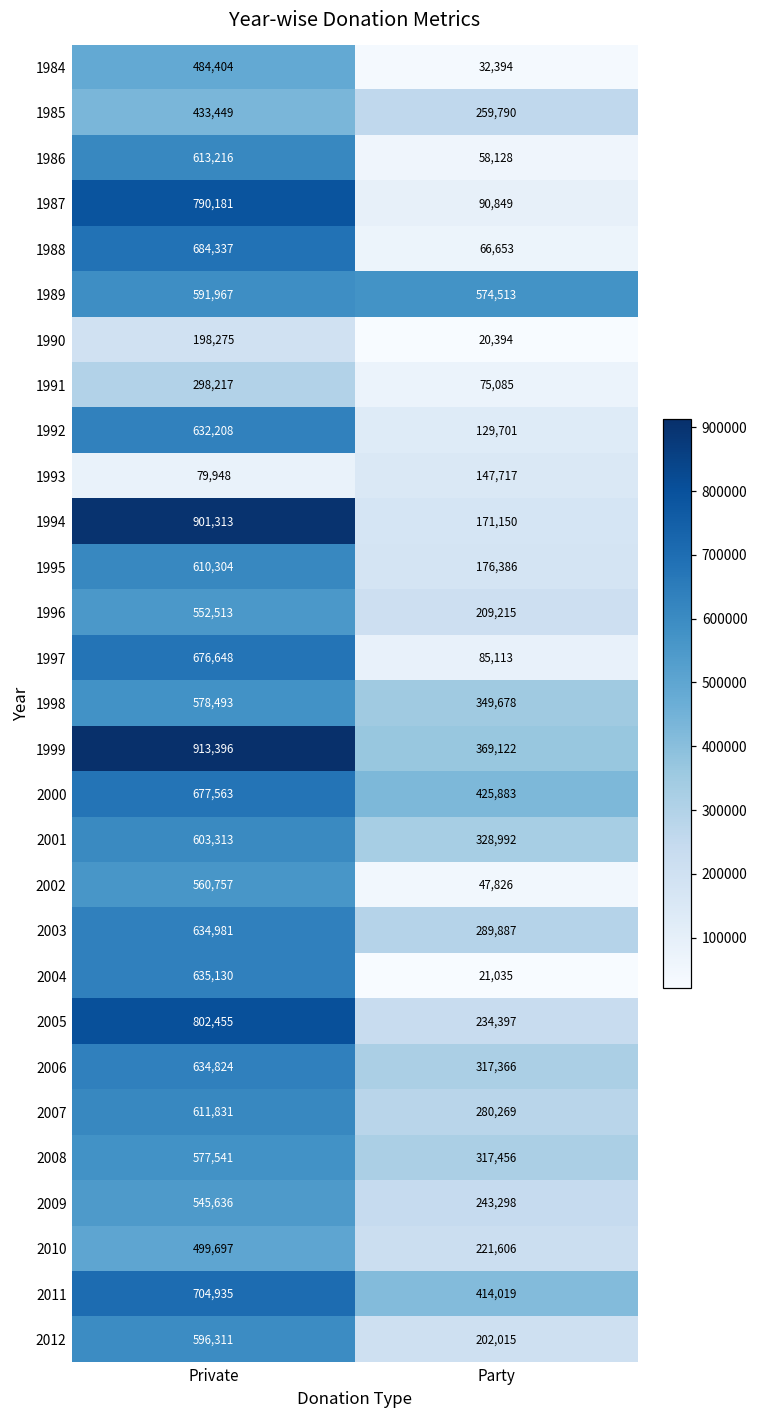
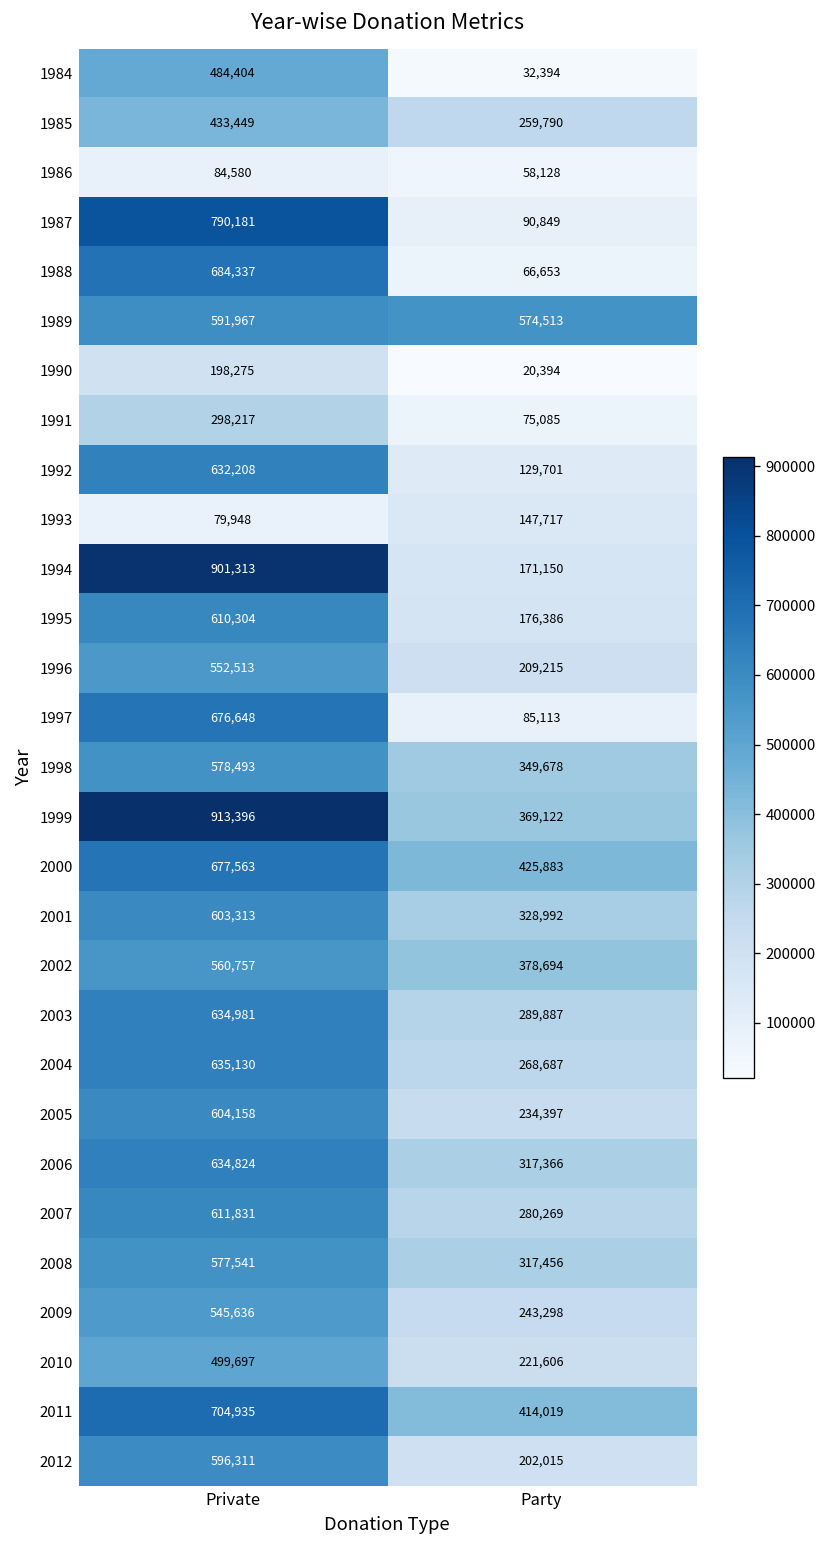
1986, Private: 613,216 -> 84,580
2002, Party: 47,826 -> 378,694
2004, Party: 21,035 -> 268,687
2005, Private: 802,455 -> 604,158
